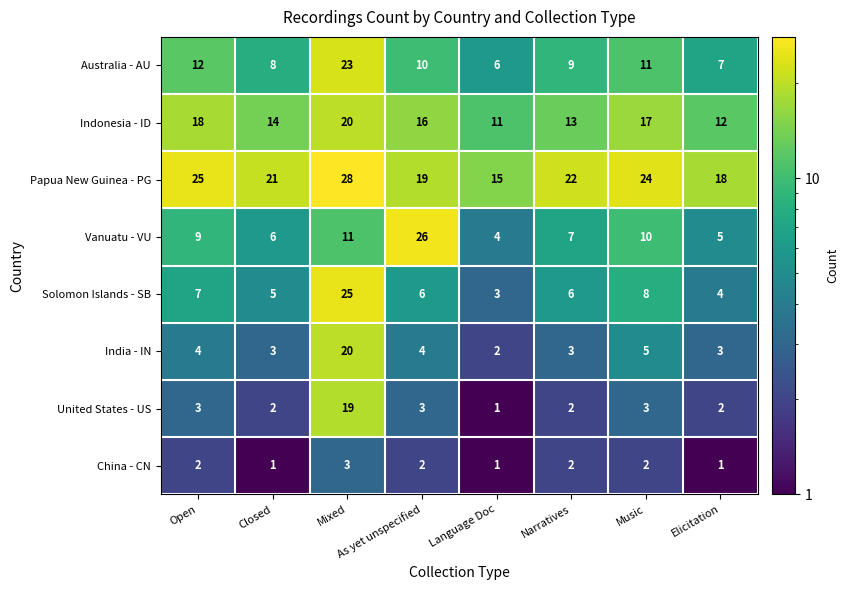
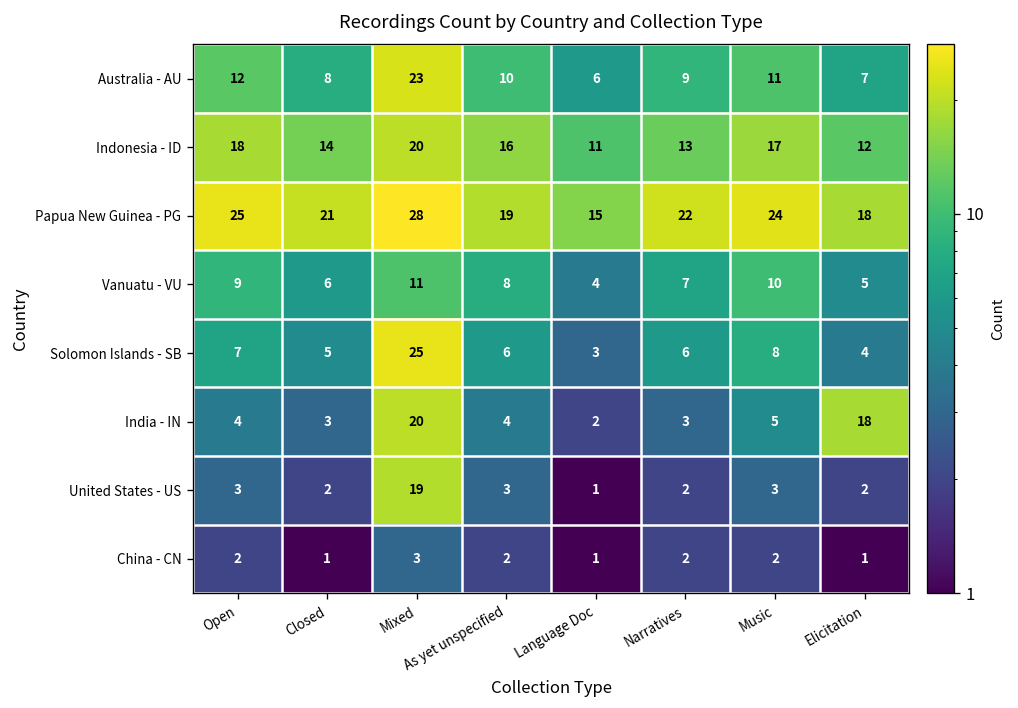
Vanuatu - VU, As yet unspecified: 26 -> 8
India - IN, Elicitation: 3 -> 18
